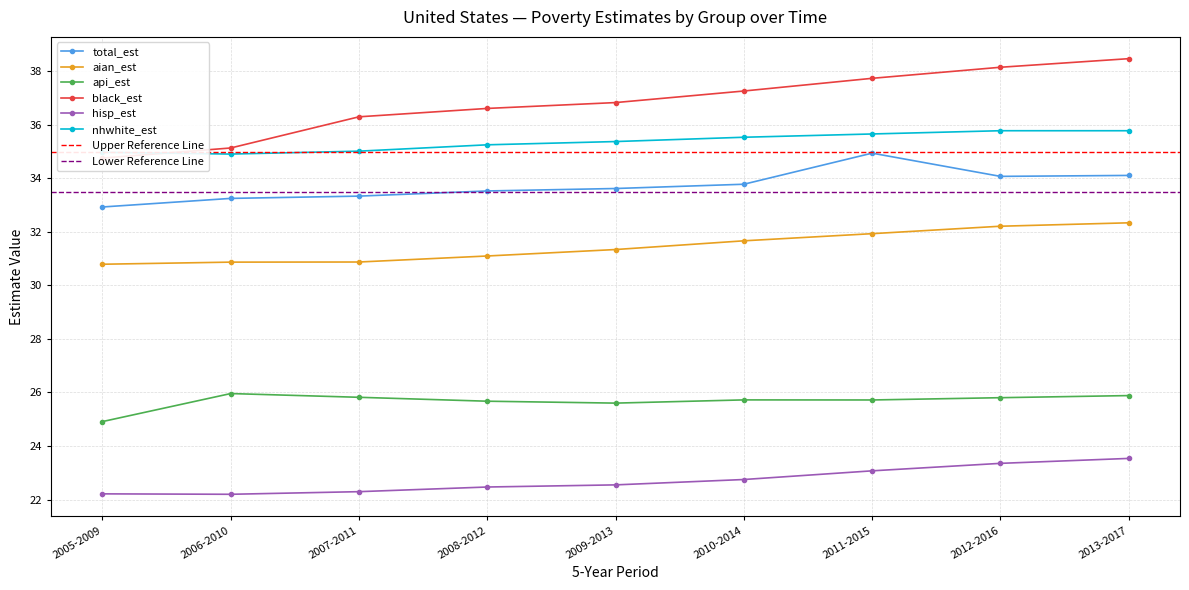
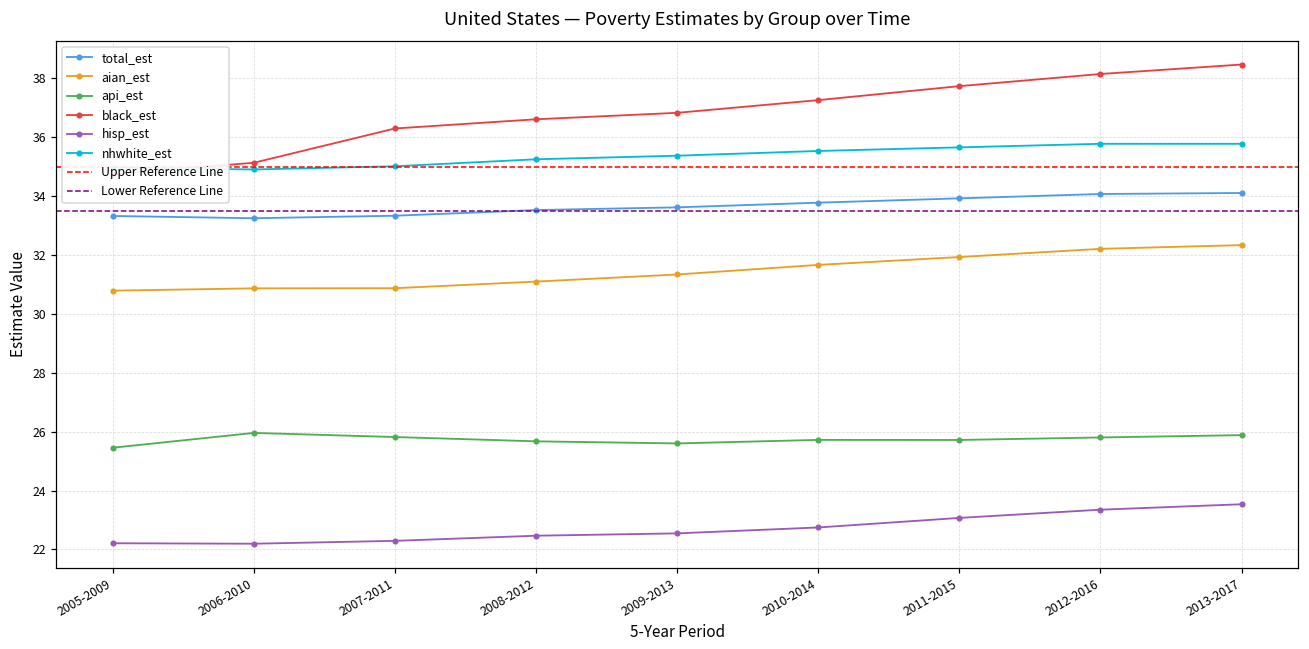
total_est, 2005-2009: 32.9 -> 33.3
api_est, 2005-2009: 24.9 -> 25.5
total_est, 2011-2015: 34.9 -> 33.9
